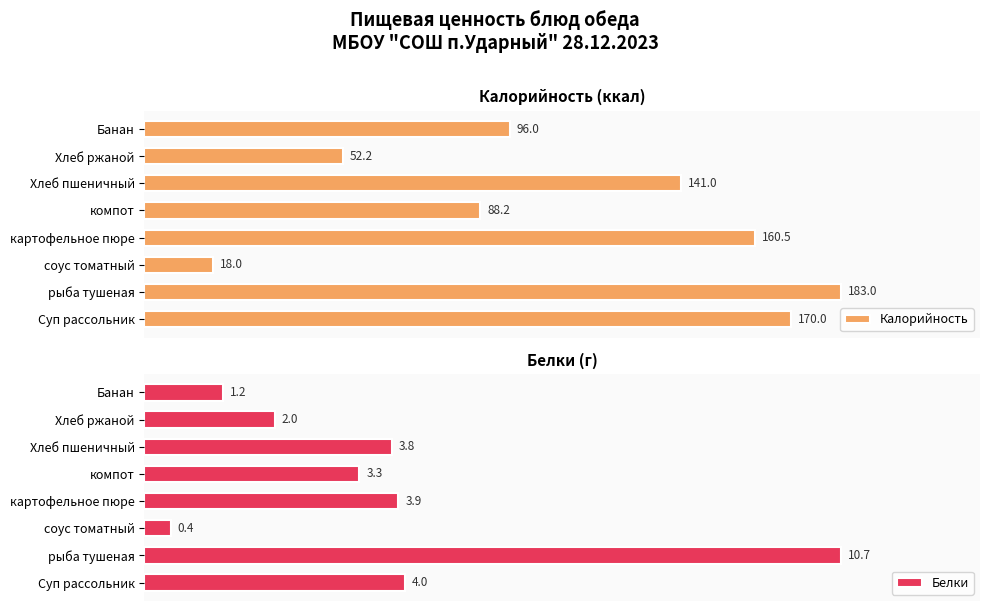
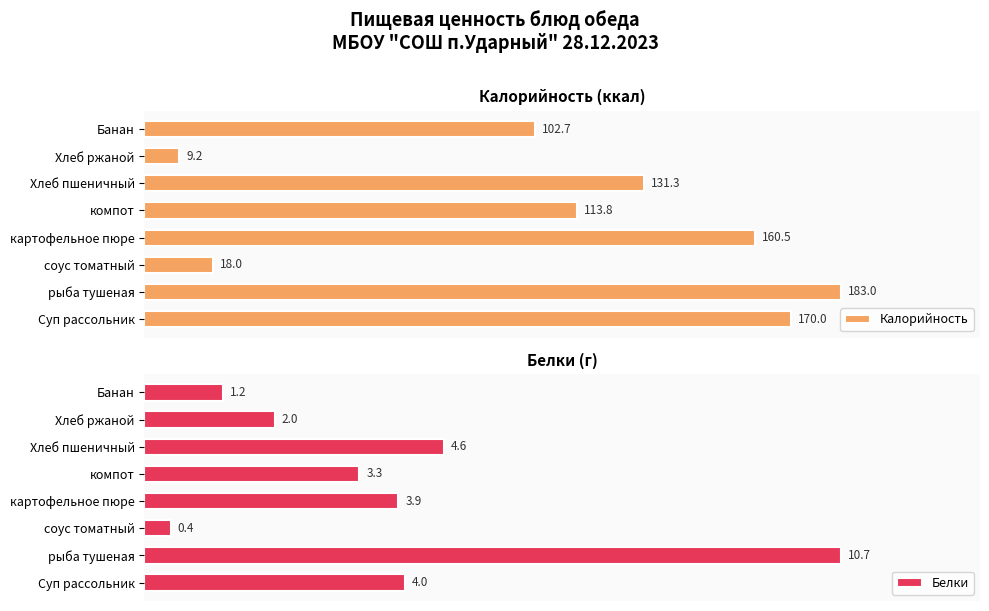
Калорийность (ккал), Банан: 96.0 -> 102.7
Калорийность (ккал), Хлеб ржаной: 52.2 -> 9.2
Калорийность (ккал), Хлеб пшеничный: 141.0 -> 131.3
Калорийность (ккал), компот: 88.2 -> 113.8
Белки (г), Хлеб пшеничный: 3.8 -> 4.6
